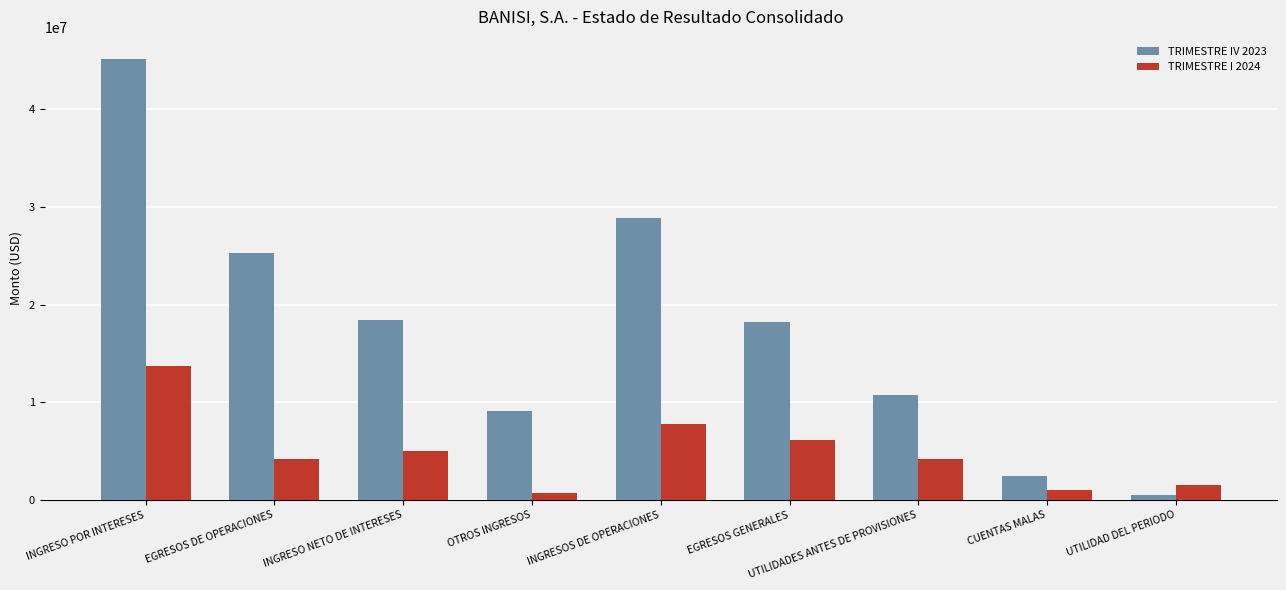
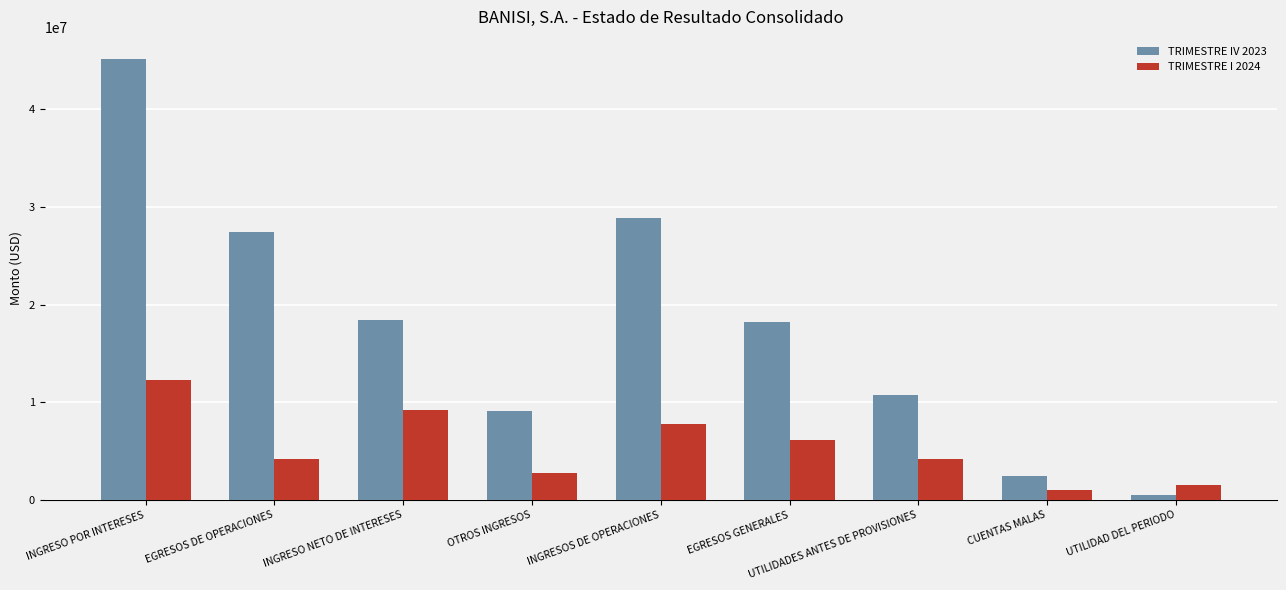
TRIMESTRE I 2024, INGRESO POR INTERESES: 14000000 -> 12000000
TRIMESTRE IV 2023, EGRESOS DE OPERACIONES: 25000000 -> 27000000
TRIMESTRE I 2024, INGRESO NETO DE INTERESES: 5000000 -> 9000000
TRIMESTRE I 2024, OTROS INGRESOS: 1000000 -> 3000000
